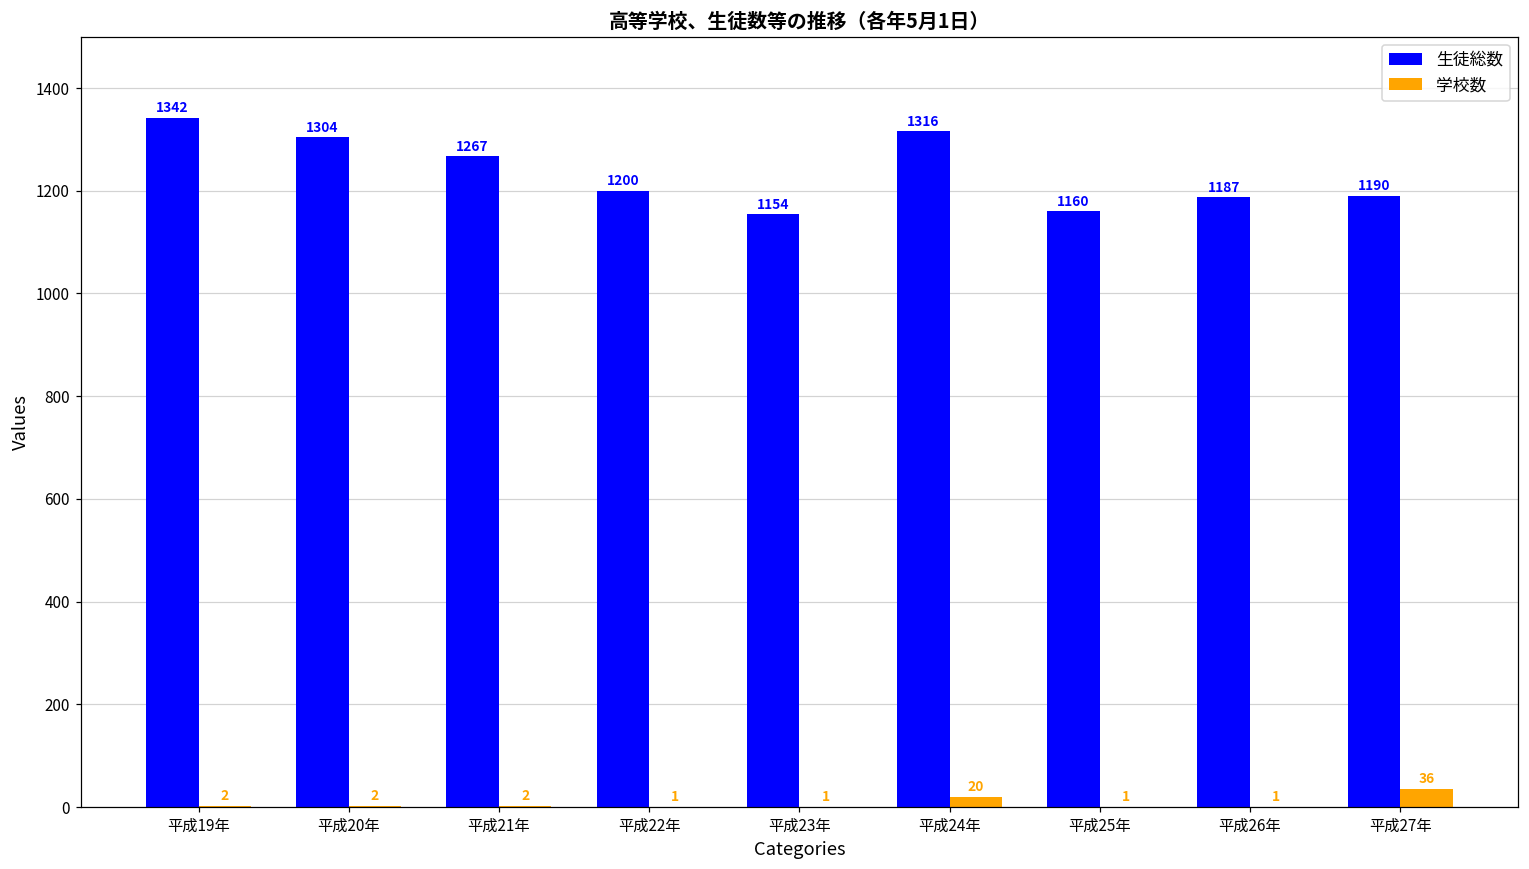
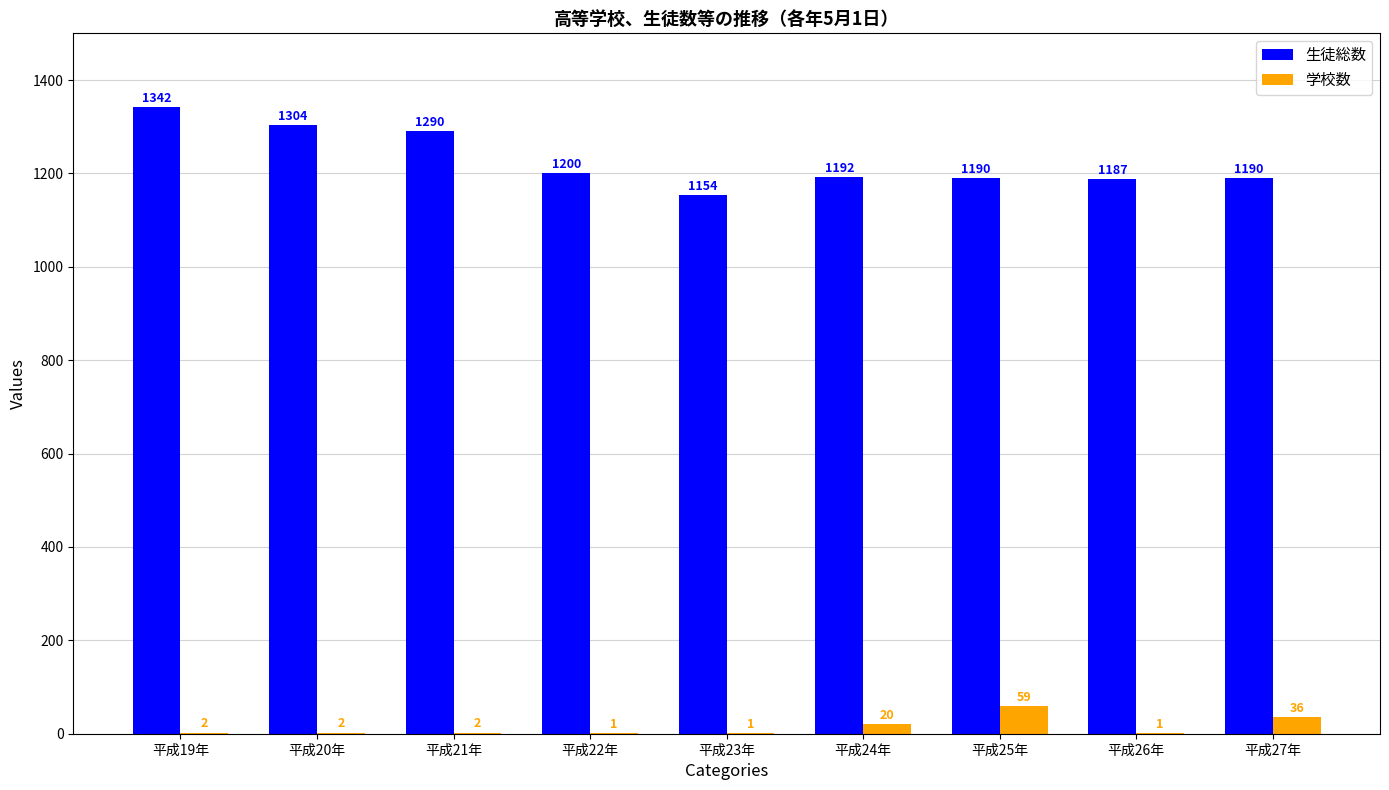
生徒総数, 平成21年: 1267 -> 1290
生徒総数, 平成24年: 1316 -> 1192
生徒総数, 平成25年: 1160 -> 1190
学校数, 平成25年: 1 -> 59
